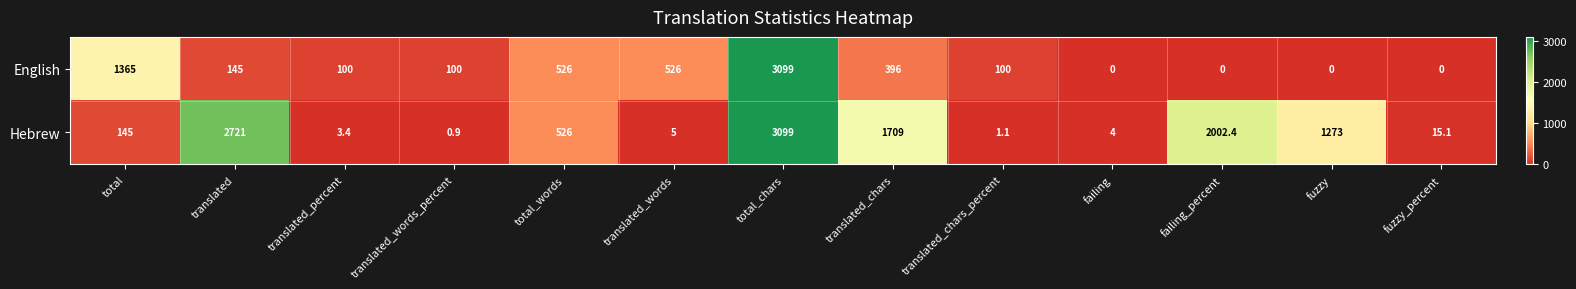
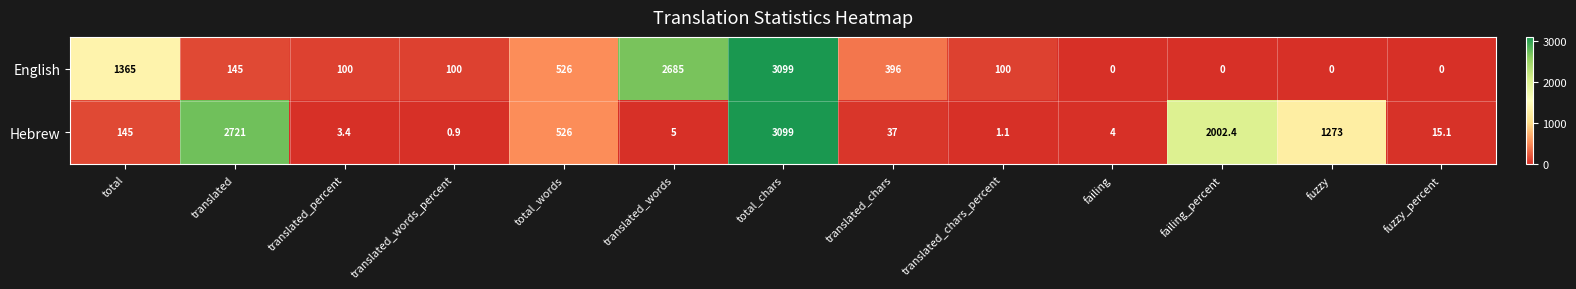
English, translated_words: 526 -> 2685
Hebrew, translated_chars: 1709 -> 37
